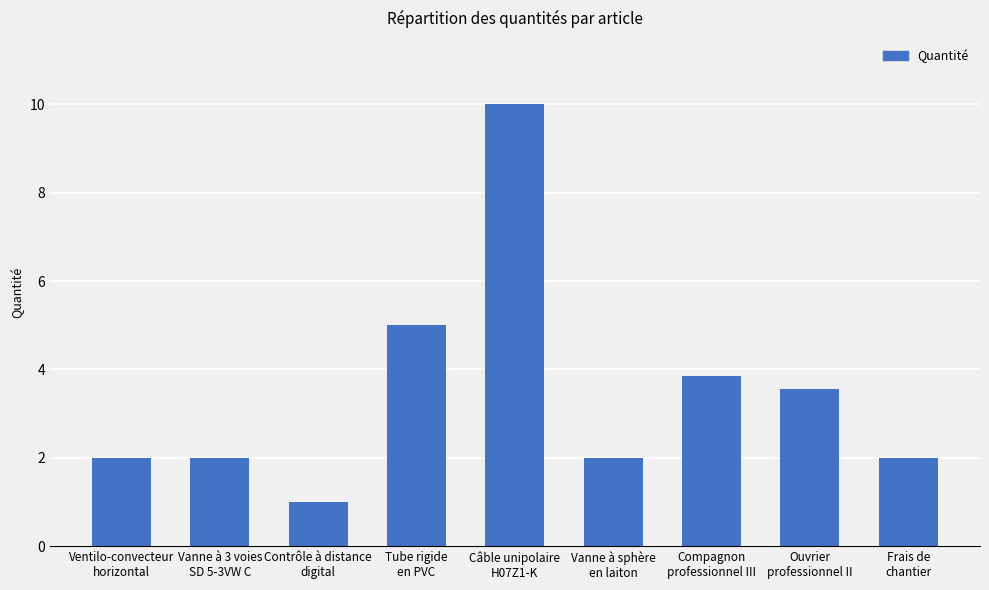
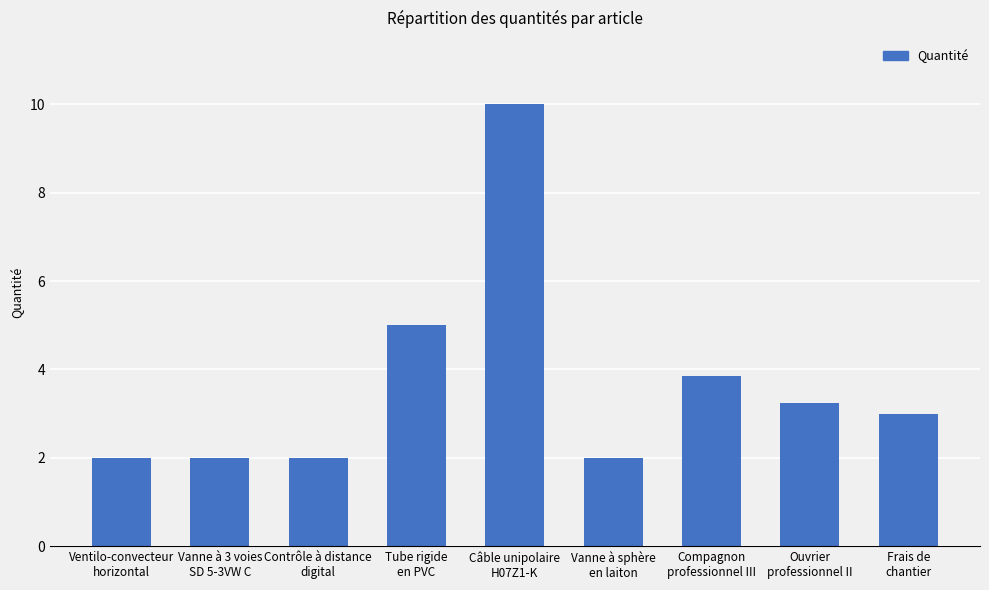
Contrôle à distance digital: 1 -> 2
Ouvrier professionnel II: 3.5 -> 3.2
Frais de chantier: 2 -> 3
